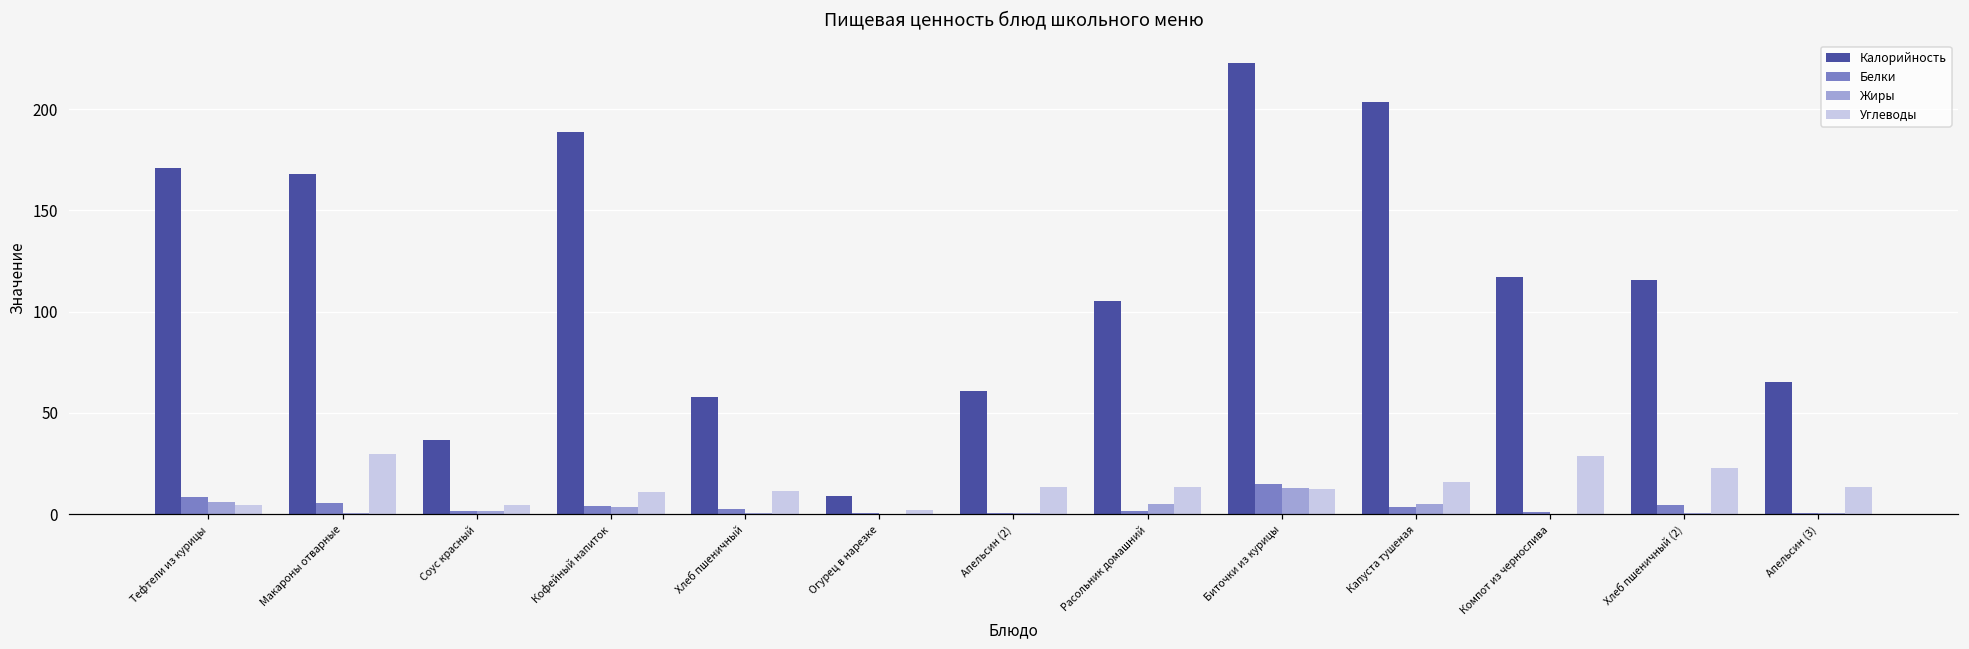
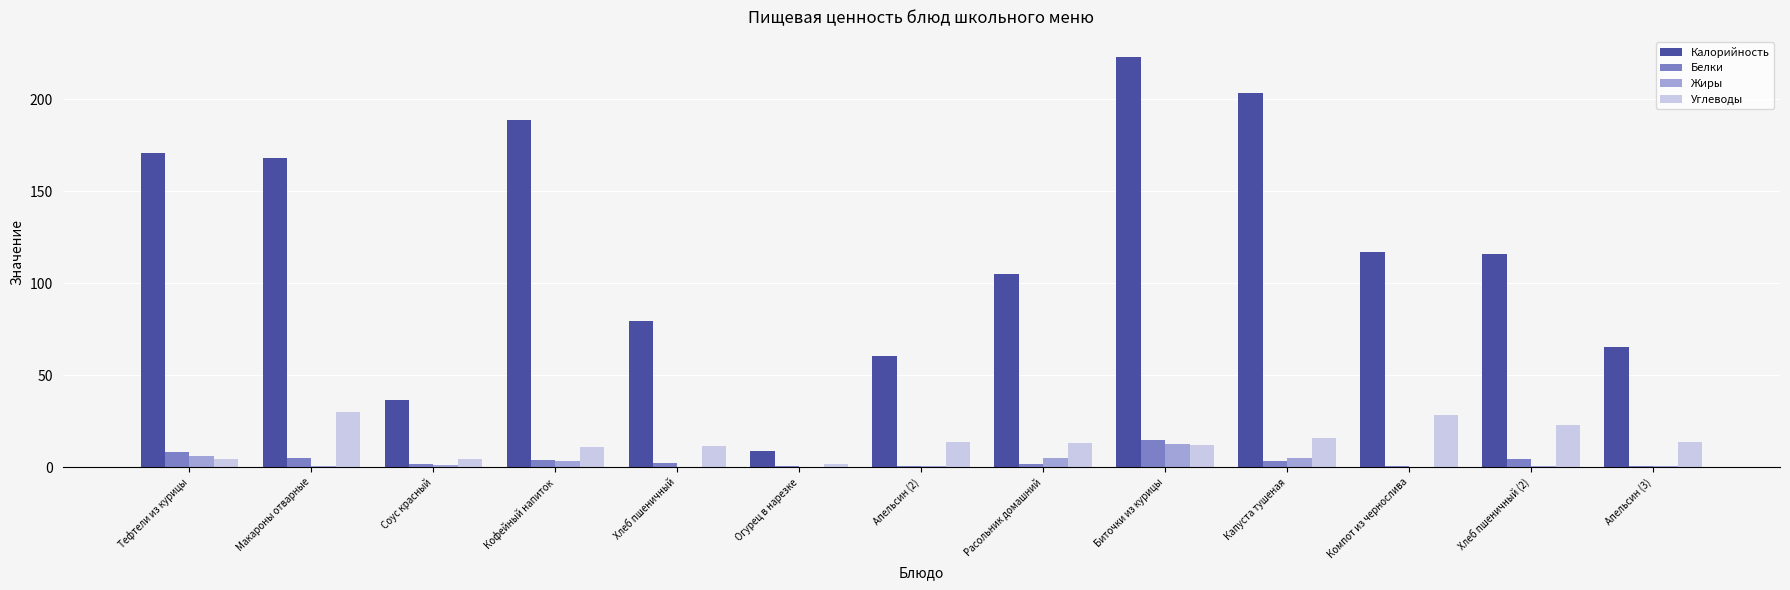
Калорийность, Хлеб пшеничный: 58 -> 79
